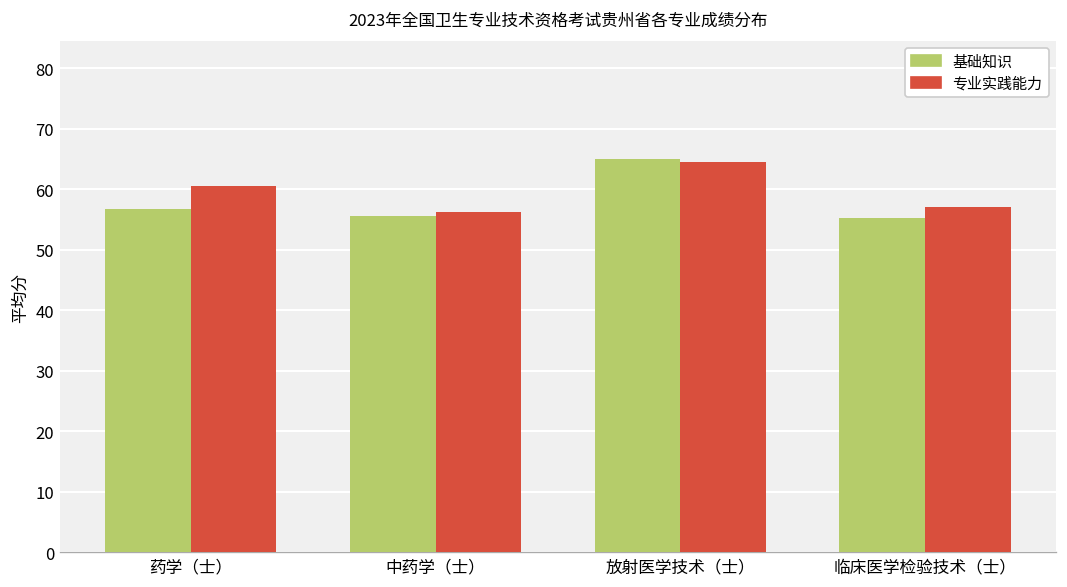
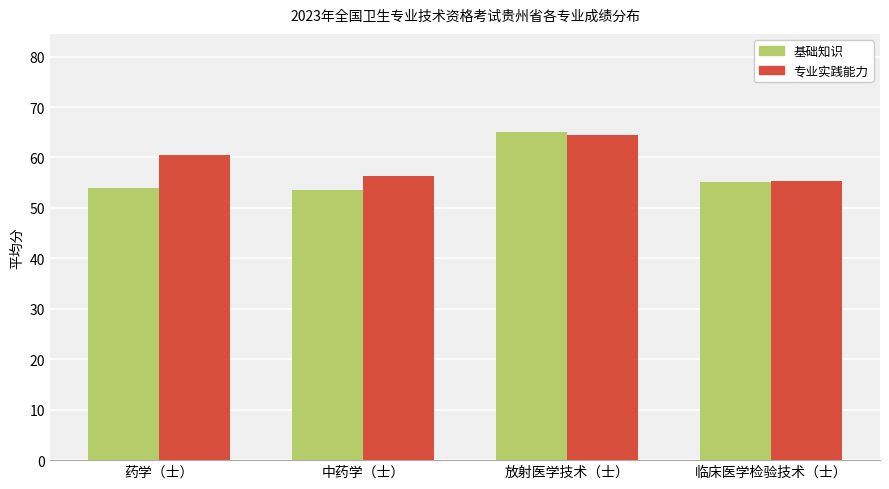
基础知识, 药学（士）: 57 -> 54
基础知识, 中药学（士）: 56 -> 54
专业实践能力, 临床医学检验技术（士）: 57 -> 55
